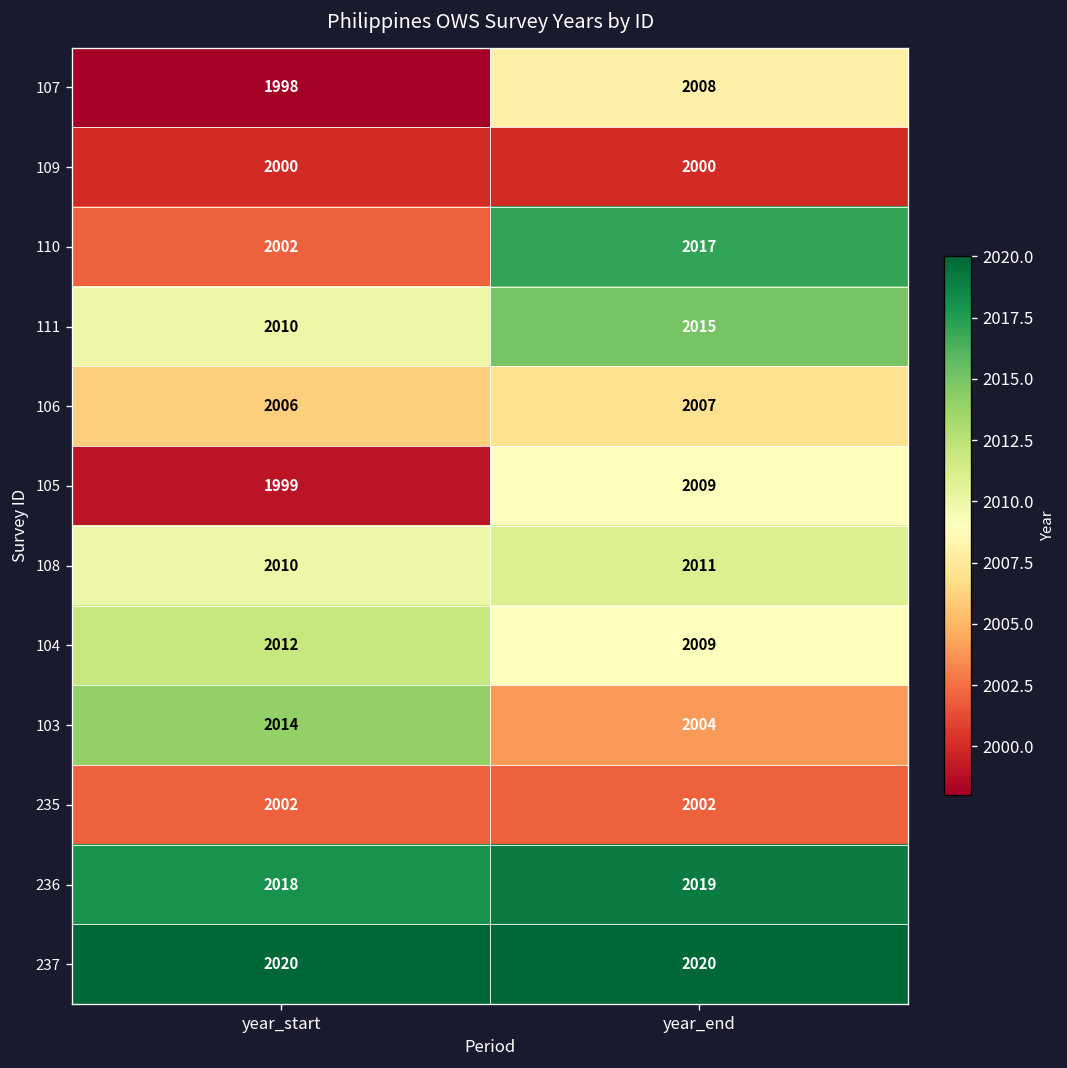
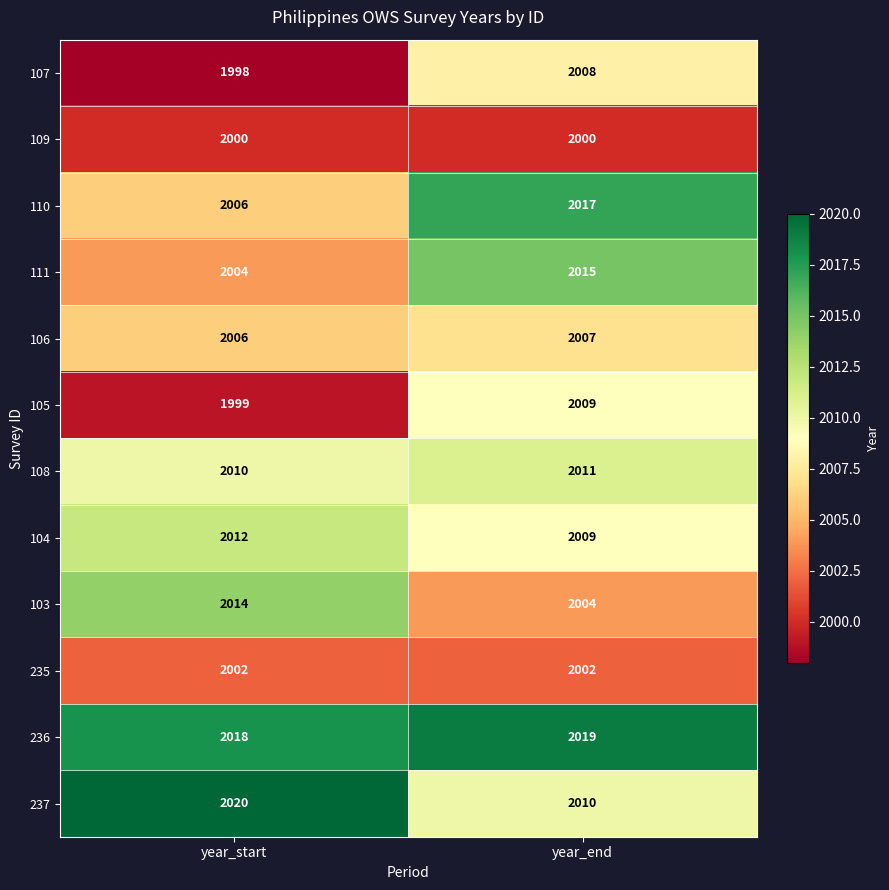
110, year_start: 2002 -> 2006
111, year_start: 2010 -> 2004
237, year_end: 2020 -> 2010
